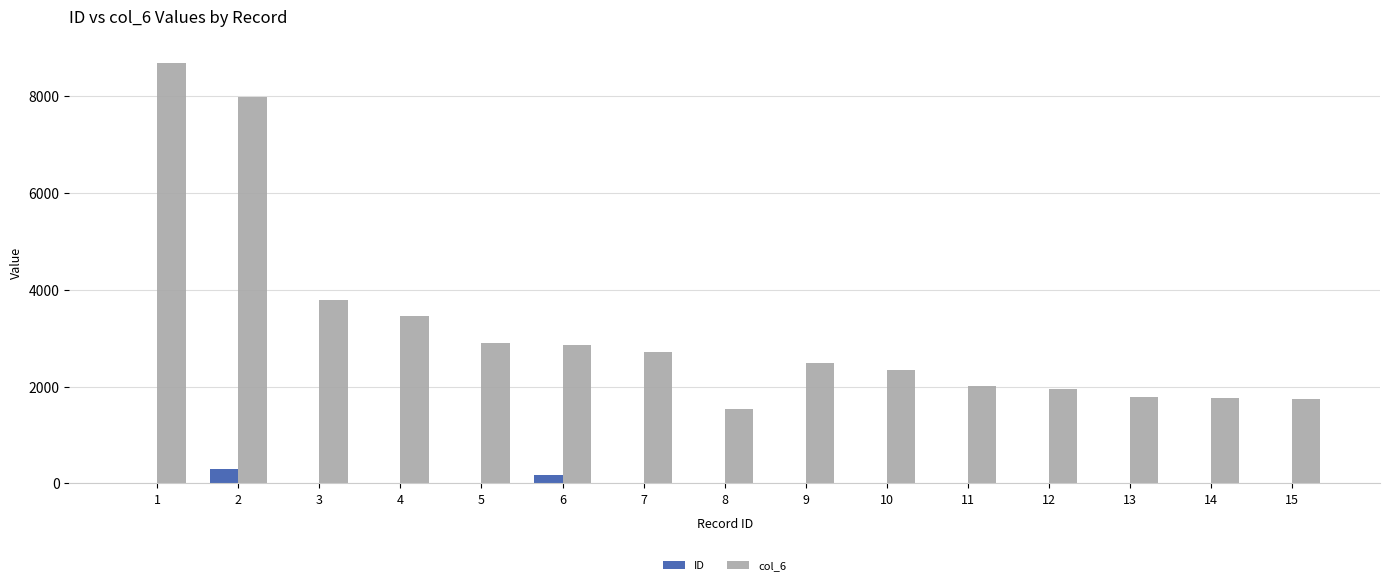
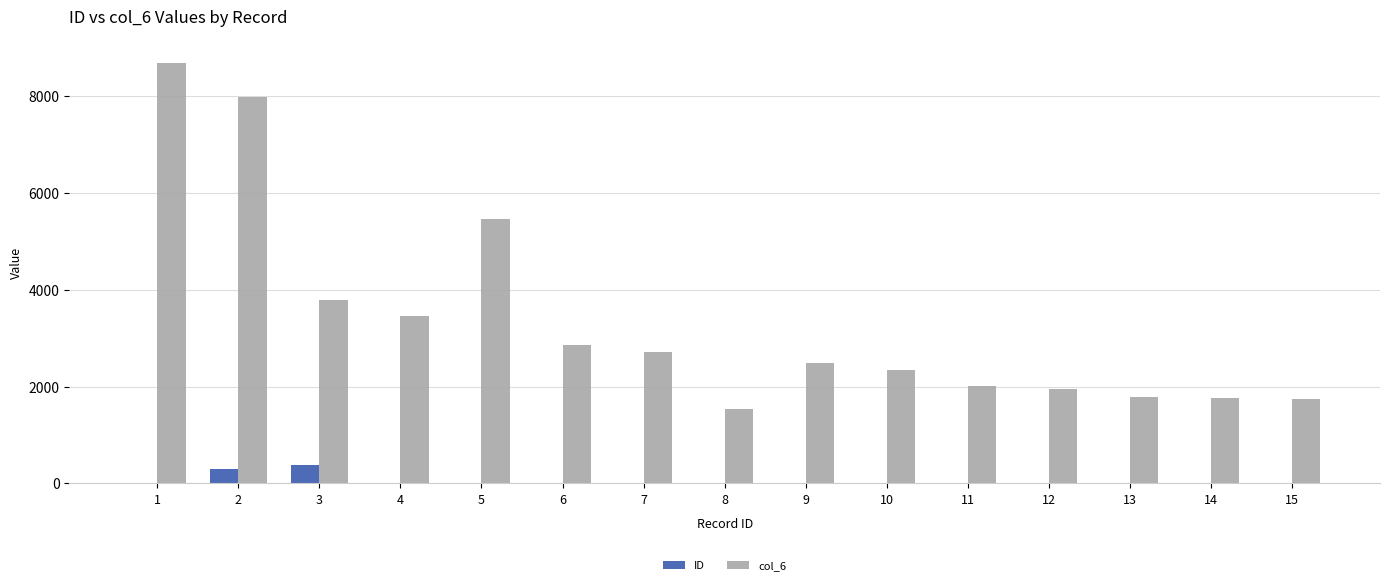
ID, 3: 0 -> 400
col_6, 5: 2900 -> 5500
ID, 6: 200 -> 0
